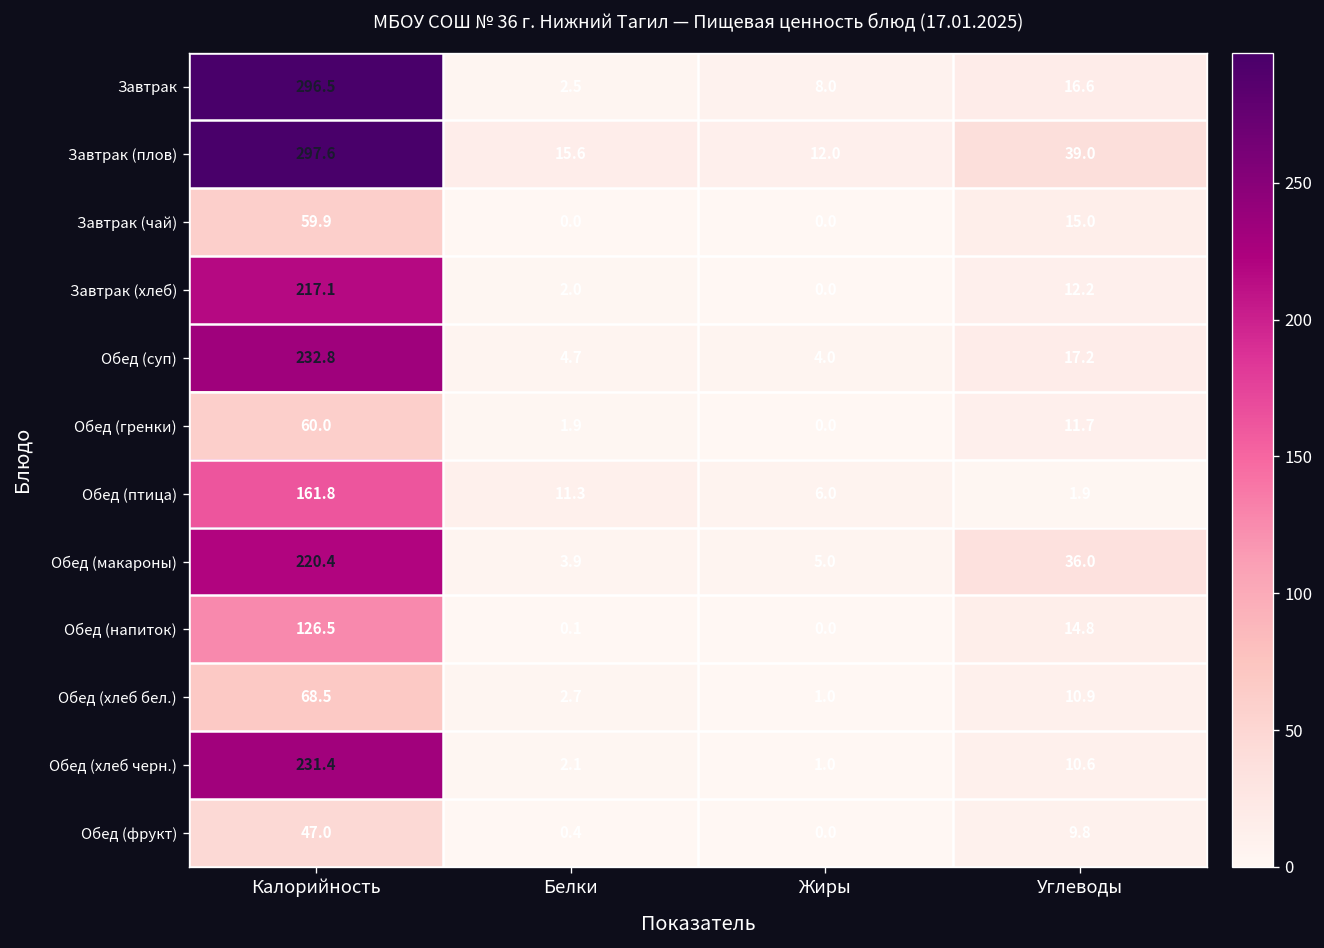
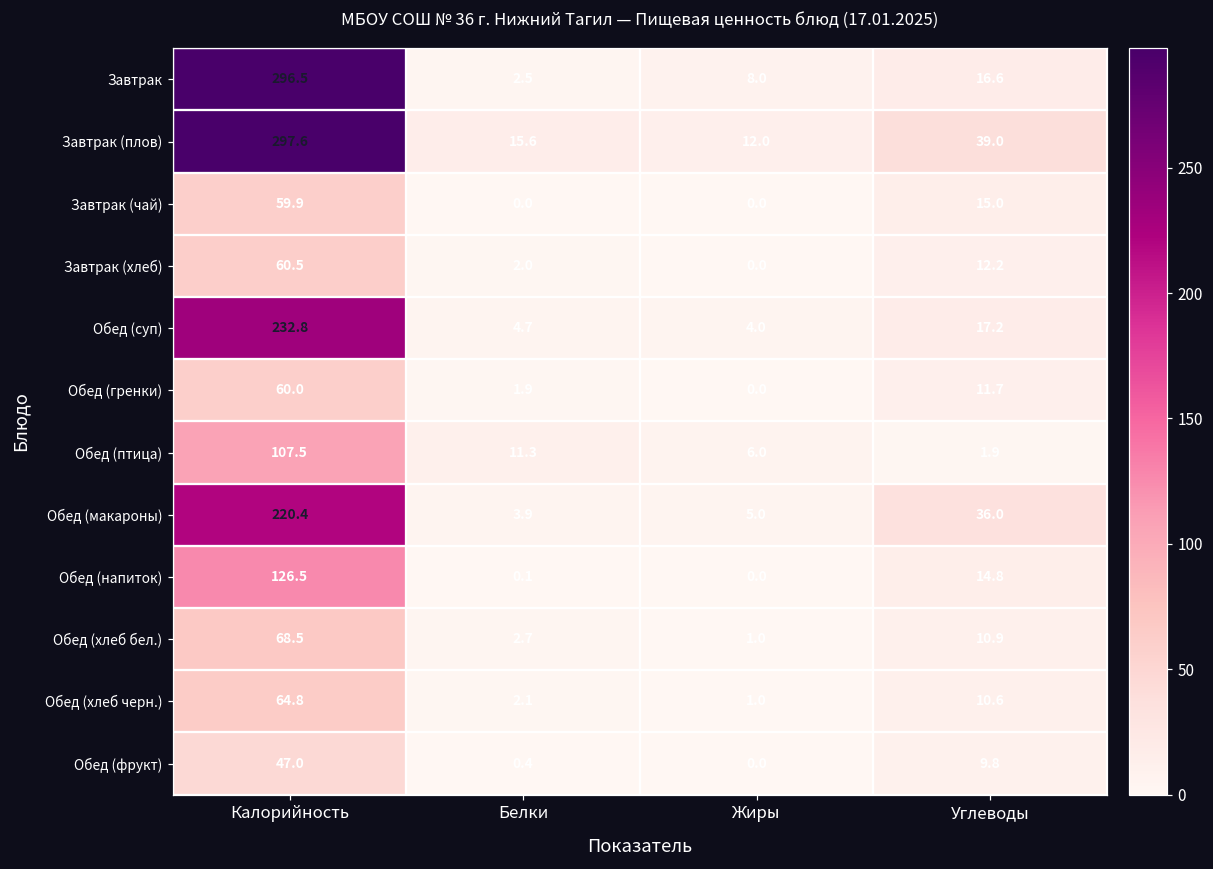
Завтрак (хлеб), Калорийность: 217.1 -> 60.5
Обед (птица), Калорийность: 161.8 -> 107.5
Обед (хлеб черн.), Калорийность: 231.4 -> 64.8
